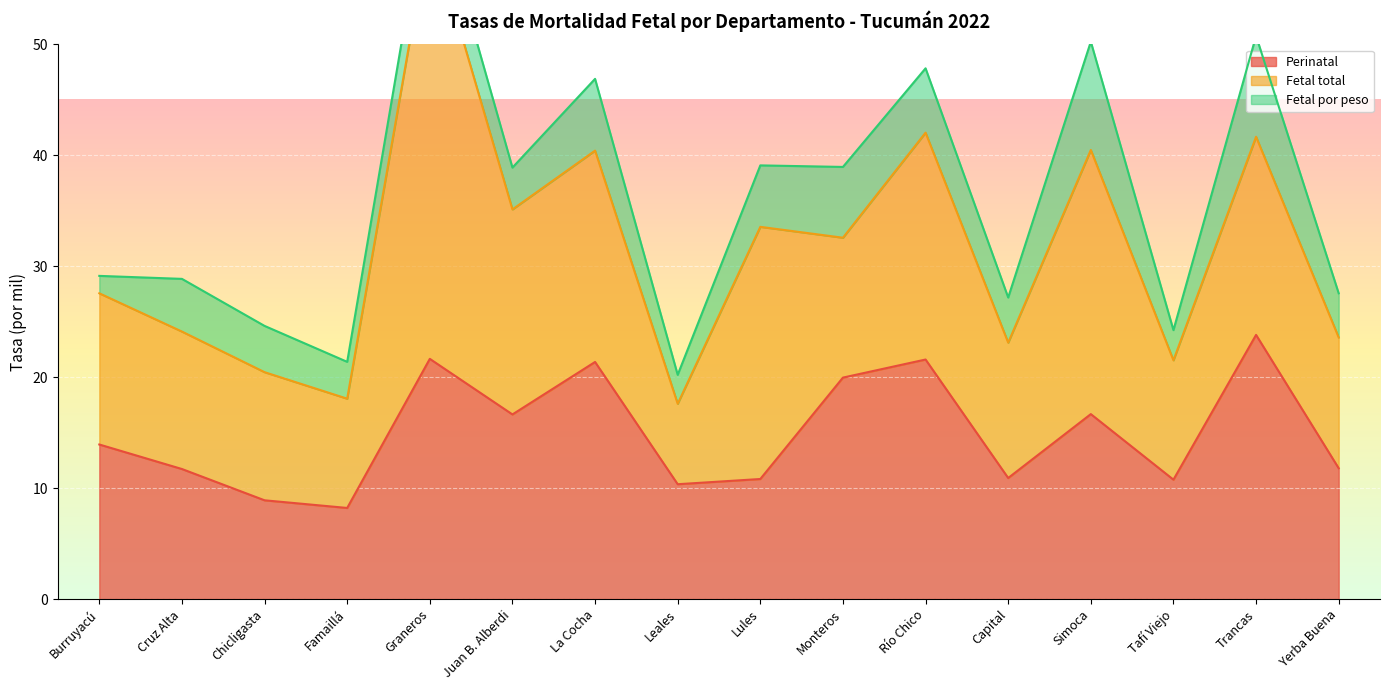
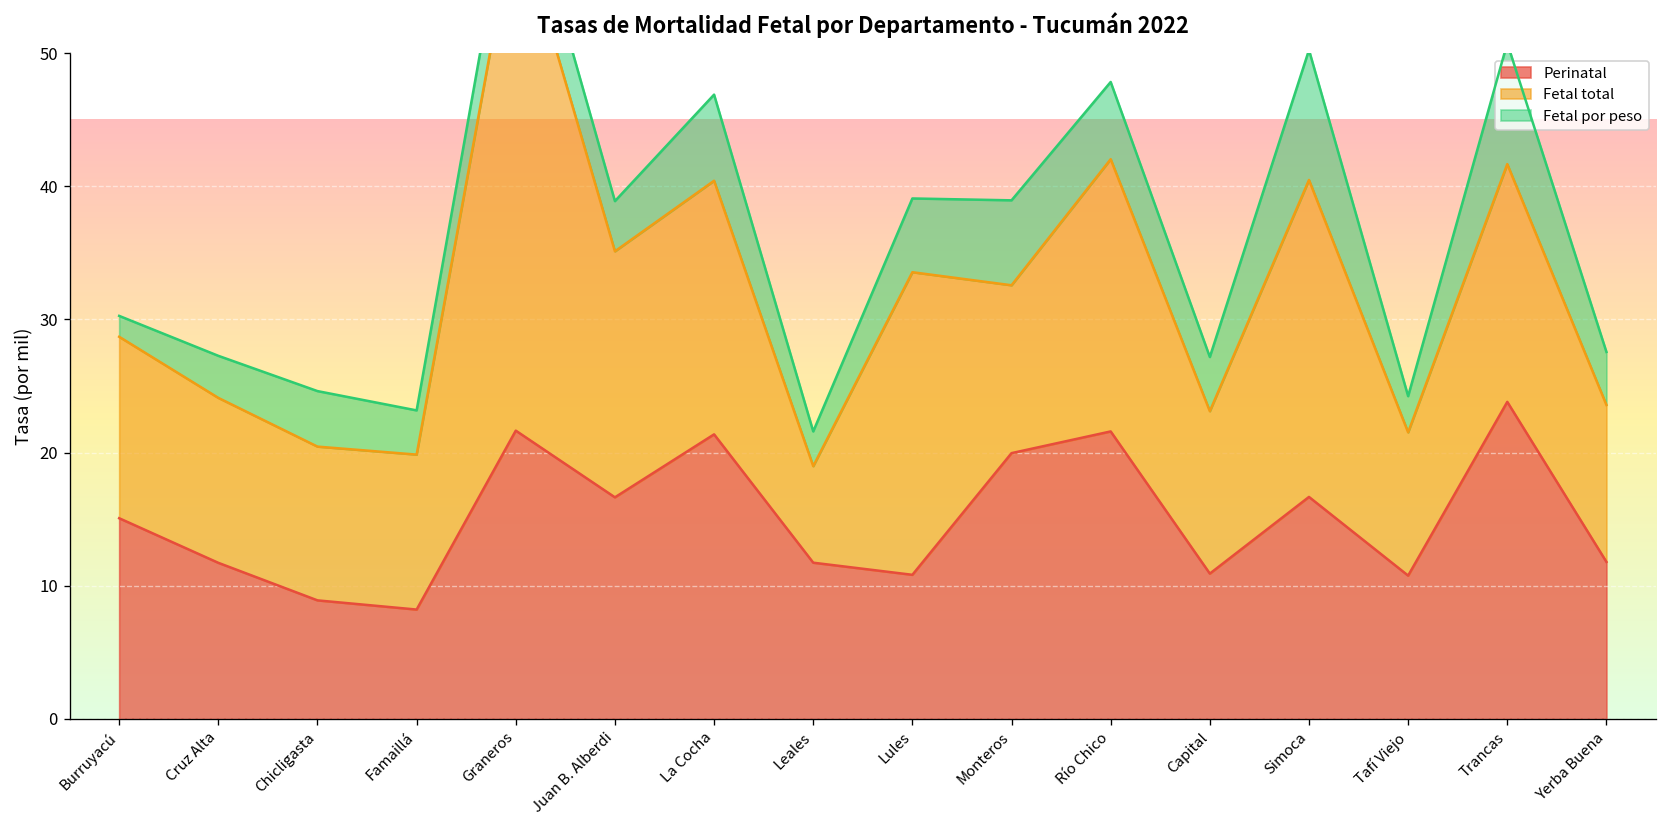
Perinatal, Burruyacú: 13.9 -> 15.1
Fetal por peso, Cruz Alta: 4.8 -> 3.2
Fetal total, Famaillá: 9.9 -> 11.6
Perinatal, Leales: 10.4 -> 11.7
